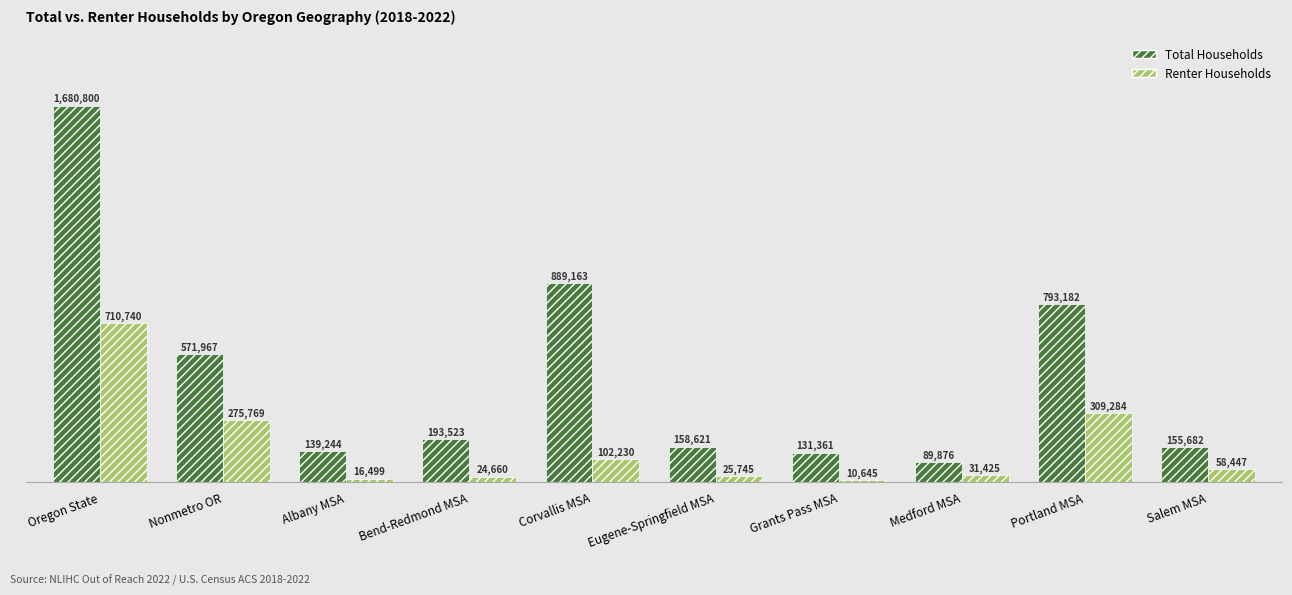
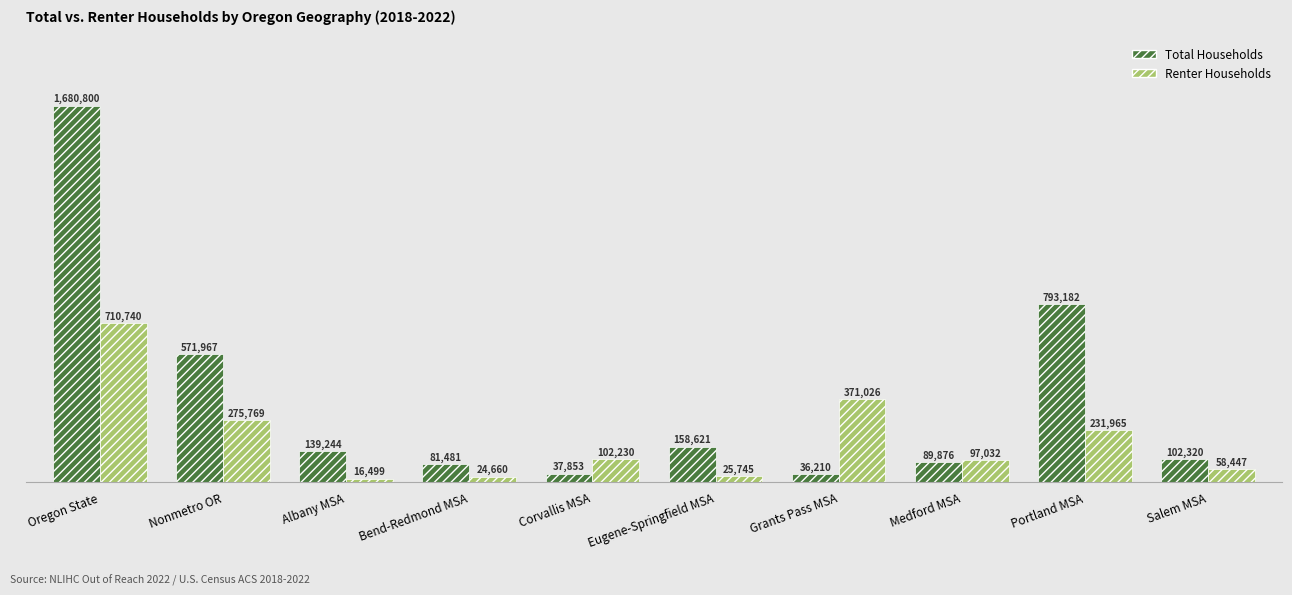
Total Households, Bend-Redmond MSA: 193,523 -> 81,481
Total Households, Corvallis MSA: 889,163 -> 37,853
Total Households, Grants Pass MSA: 131,361 -> 36,210
Renter Households, Grants Pass MSA: 10,645 -> 371,026
Renter Households, Medford MSA: 31,425 -> 97,032
Renter Households, Portland MSA: 309,284 -> 231,965
Total Households, Salem MSA: 155,682 -> 102,320
